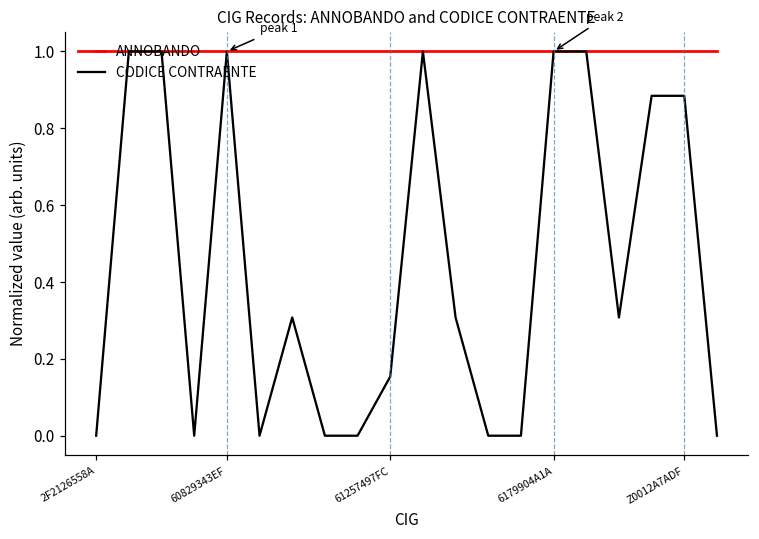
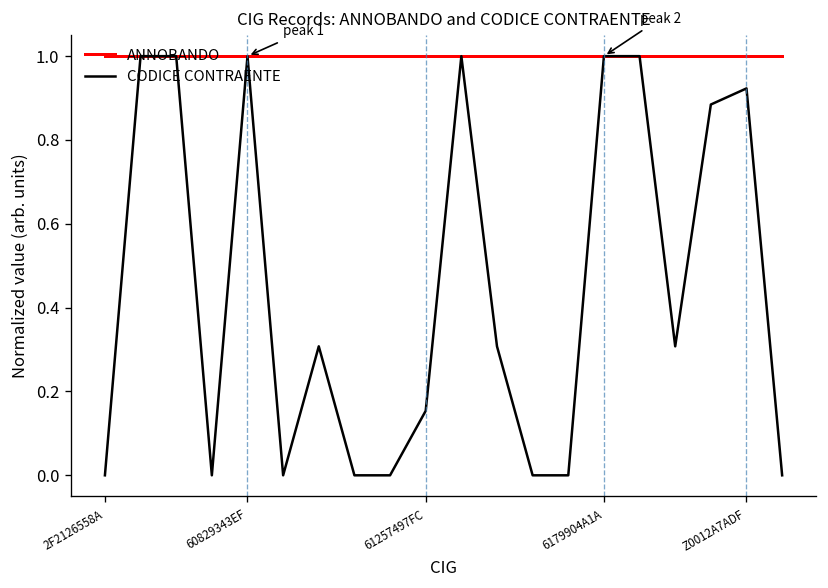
CODICE CONTRAENTE, Z0012A7ADF: 0.88 -> 0.92
